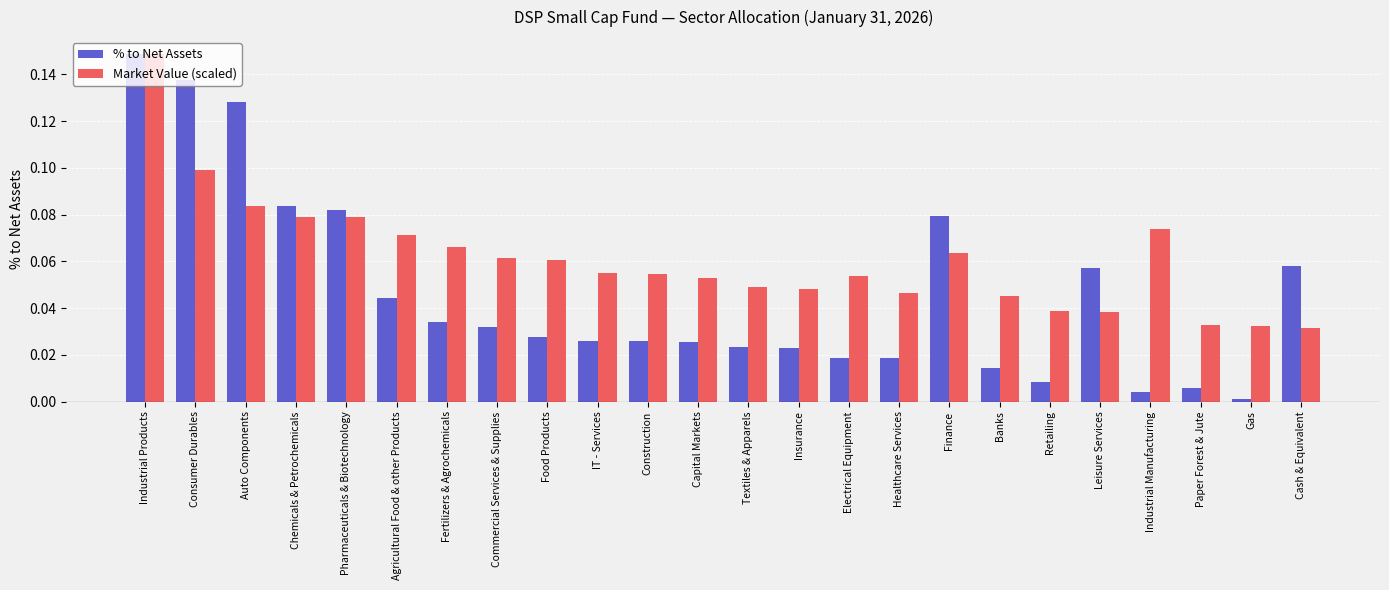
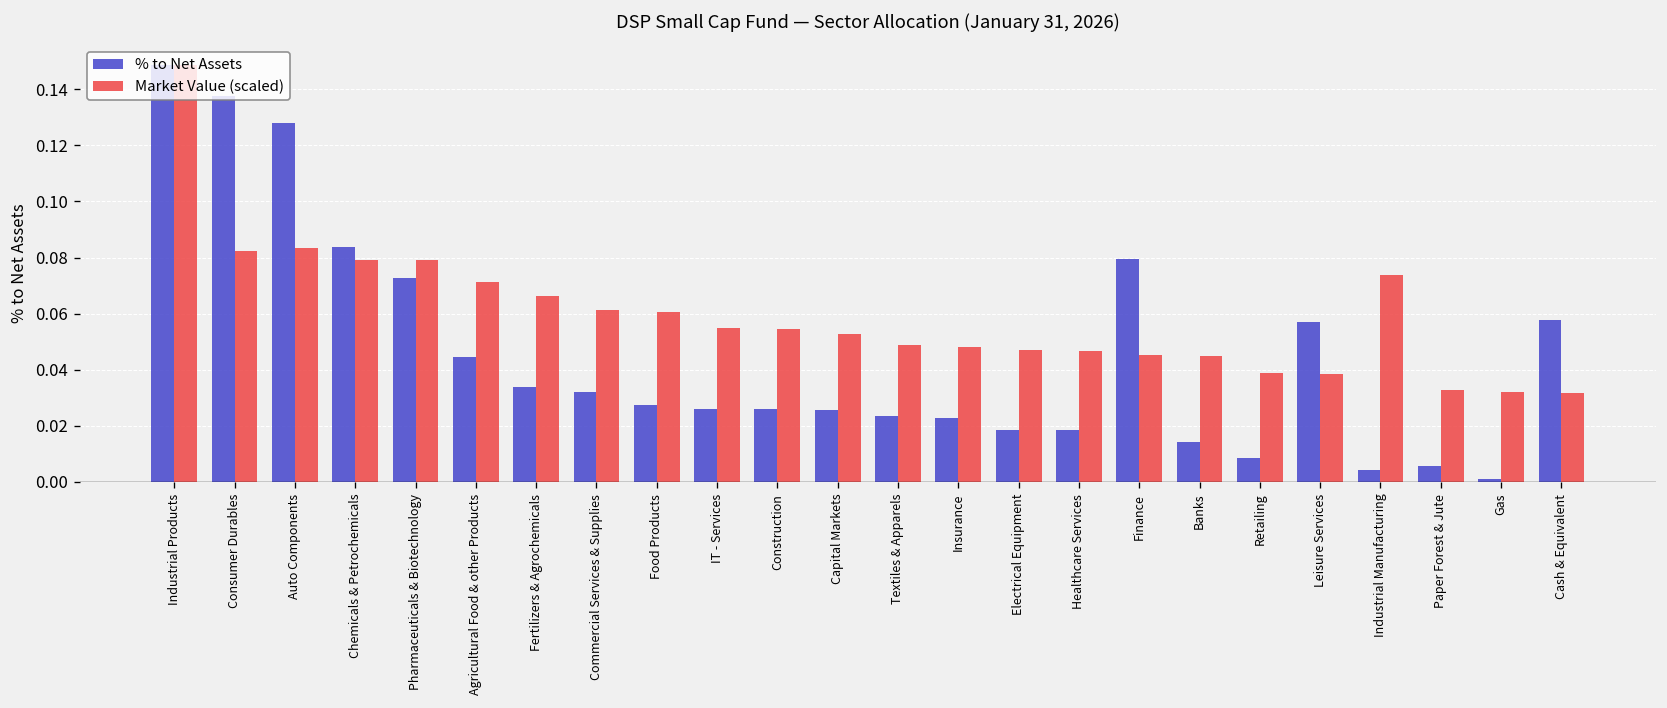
Market Value (scaled), Consumer Durables: 0.099 -> 0.082
% to Net Assets, Pharmaceuticals & Biotechnology: 0.082 -> 0.073
Market Value (scaled), Electrical Equipment: 0.054 -> 0.047
Market Value (scaled), Finance: 0.064 -> 0.045
